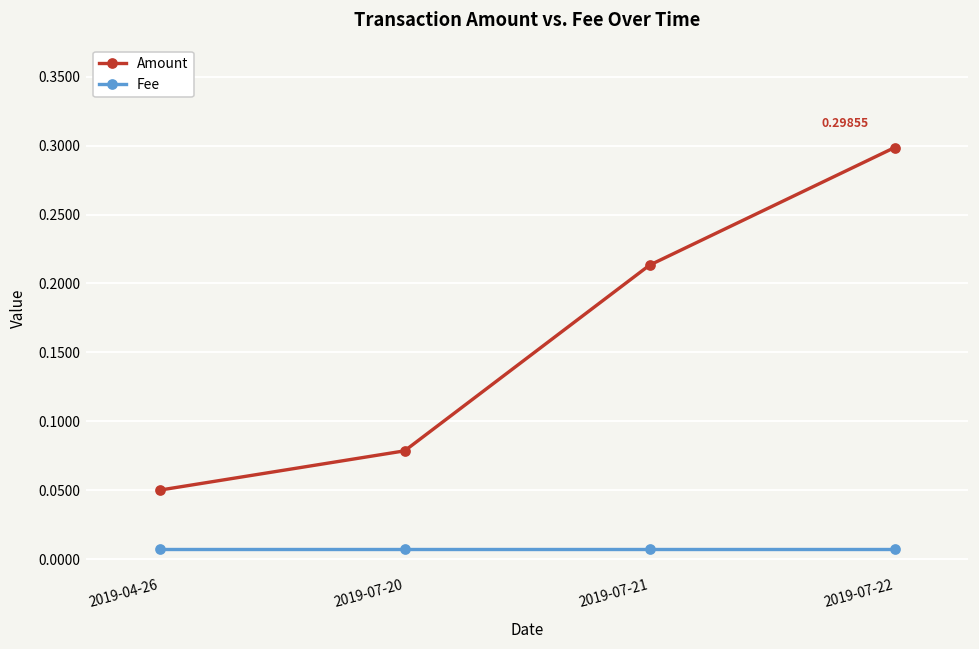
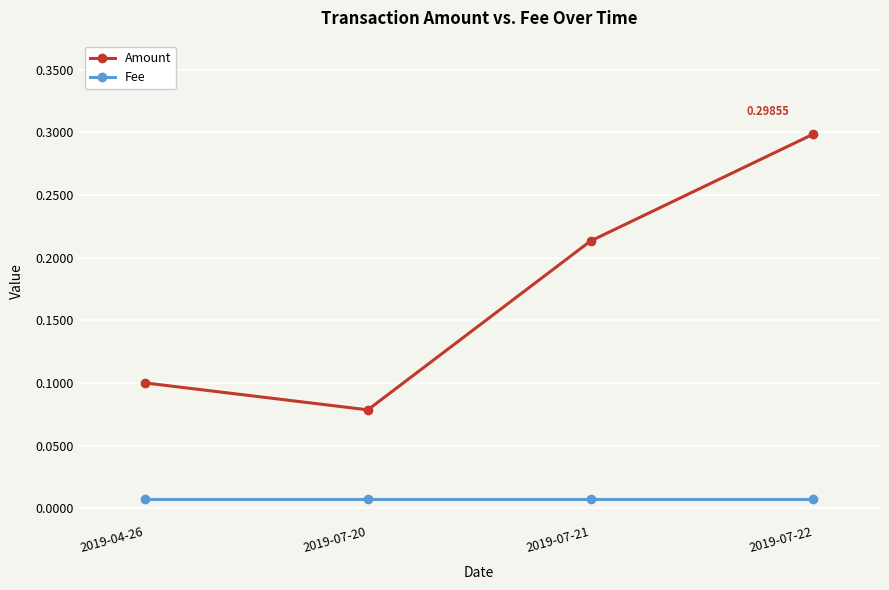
Amount, 2019-04-26: 0.05 -> 0.10
